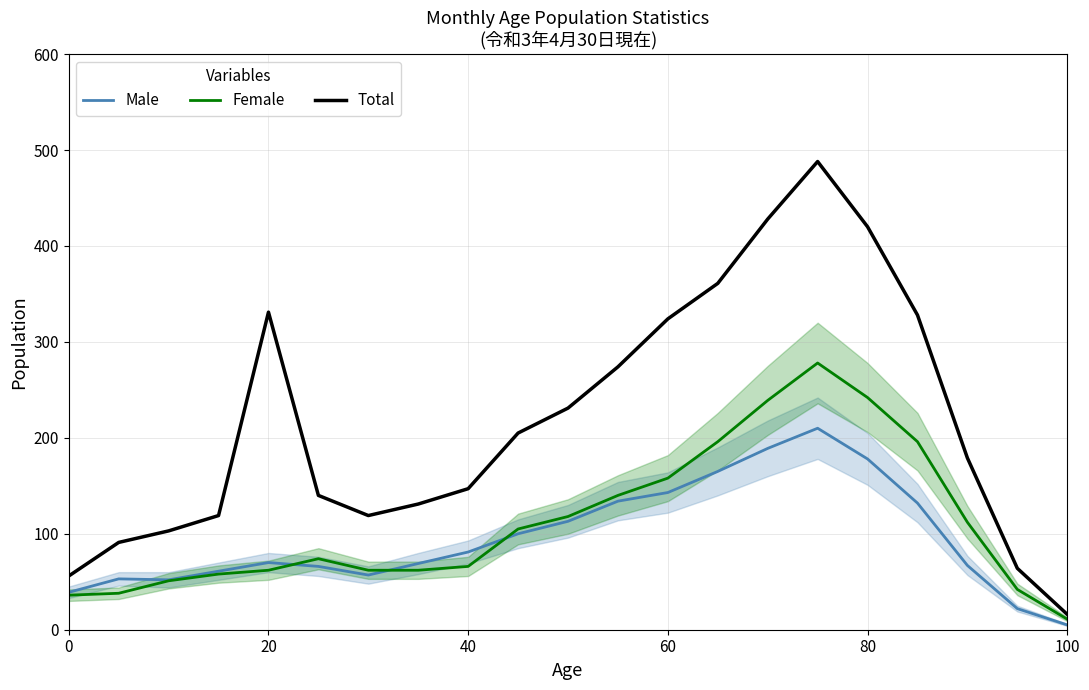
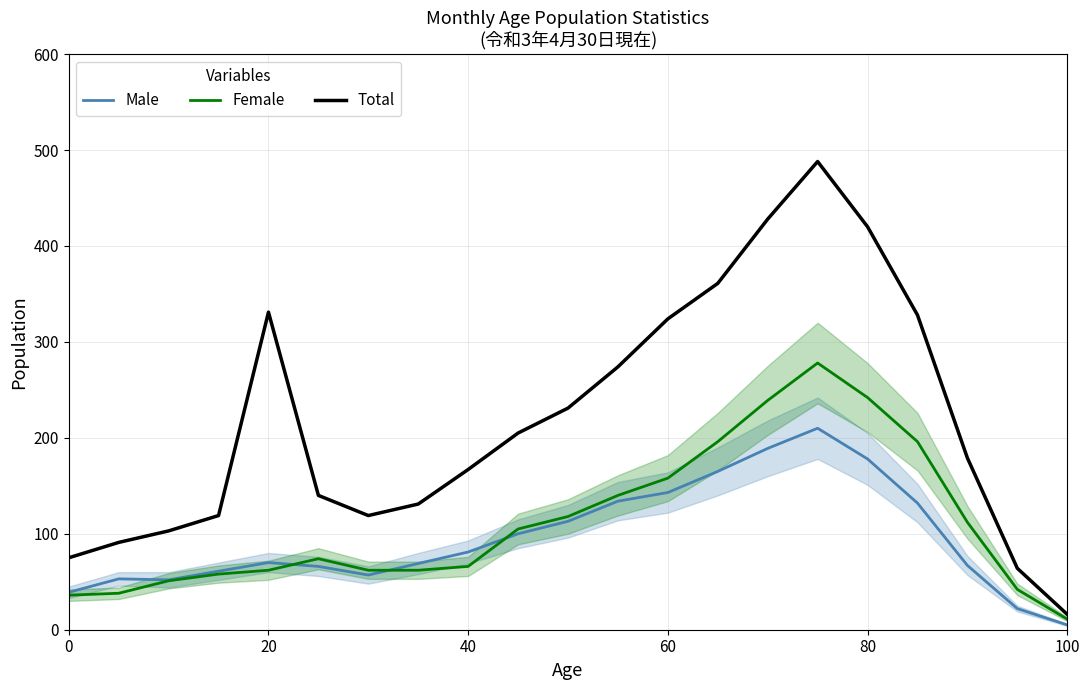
Total, 0: 60 -> 80
Total, 40: 150 -> 170
